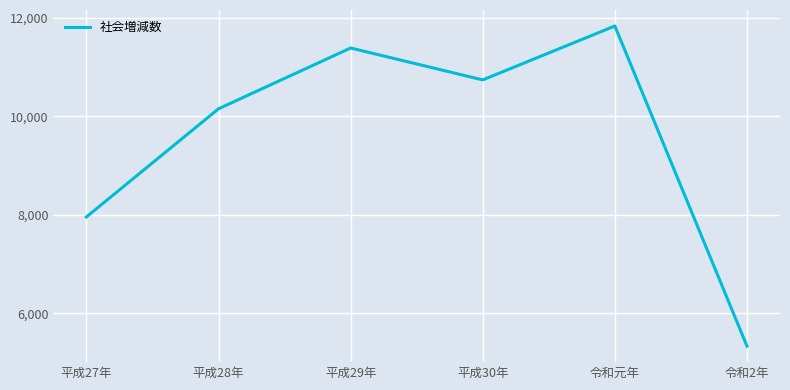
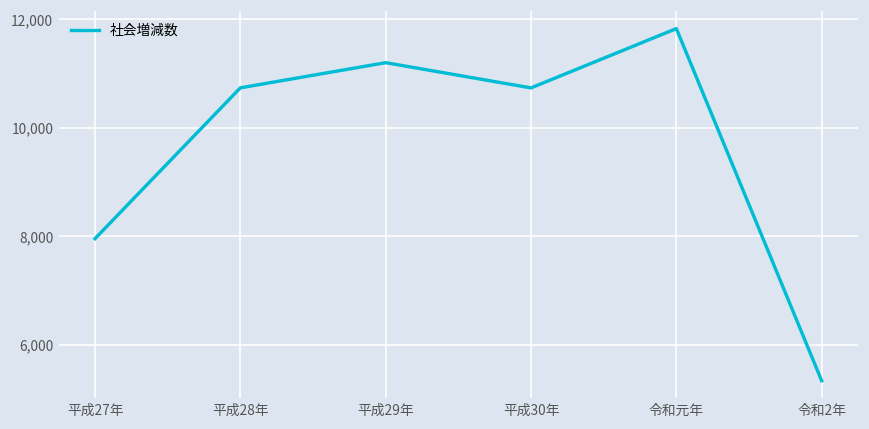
平成28年: 10,200 -> 10,700
平成29年: 11,400 -> 11,200
